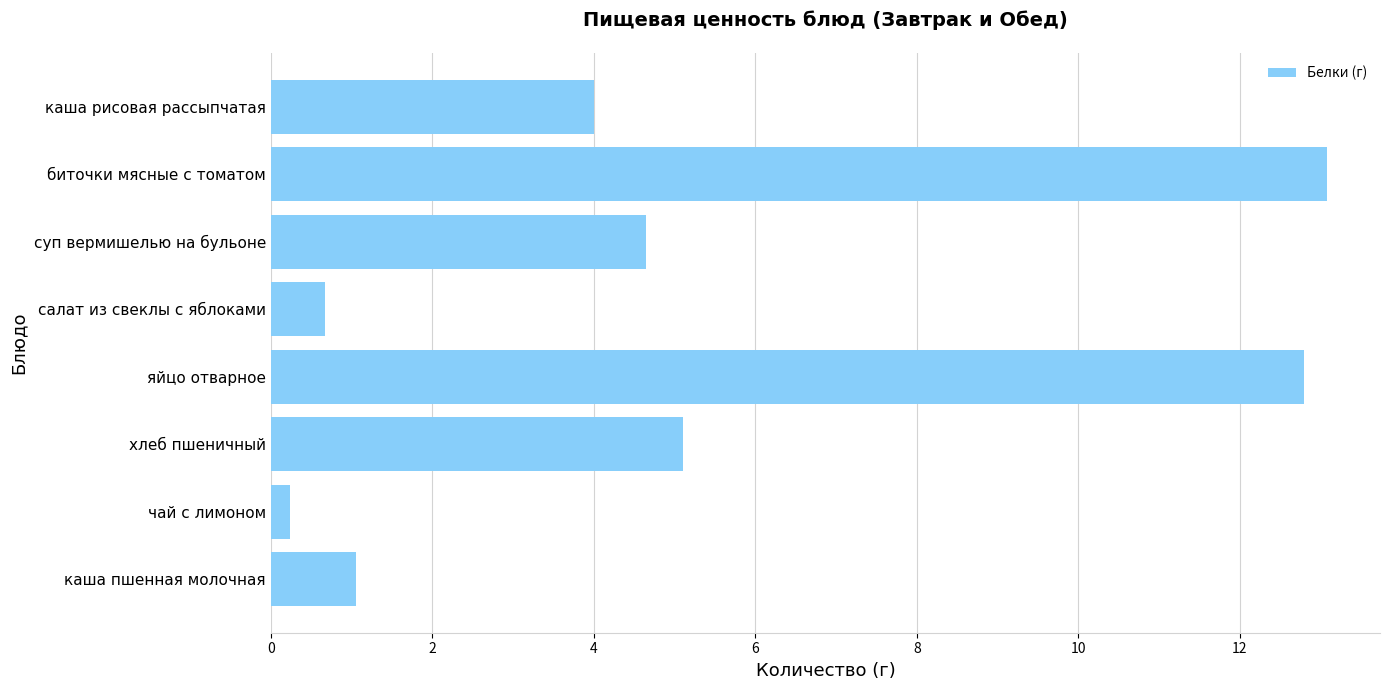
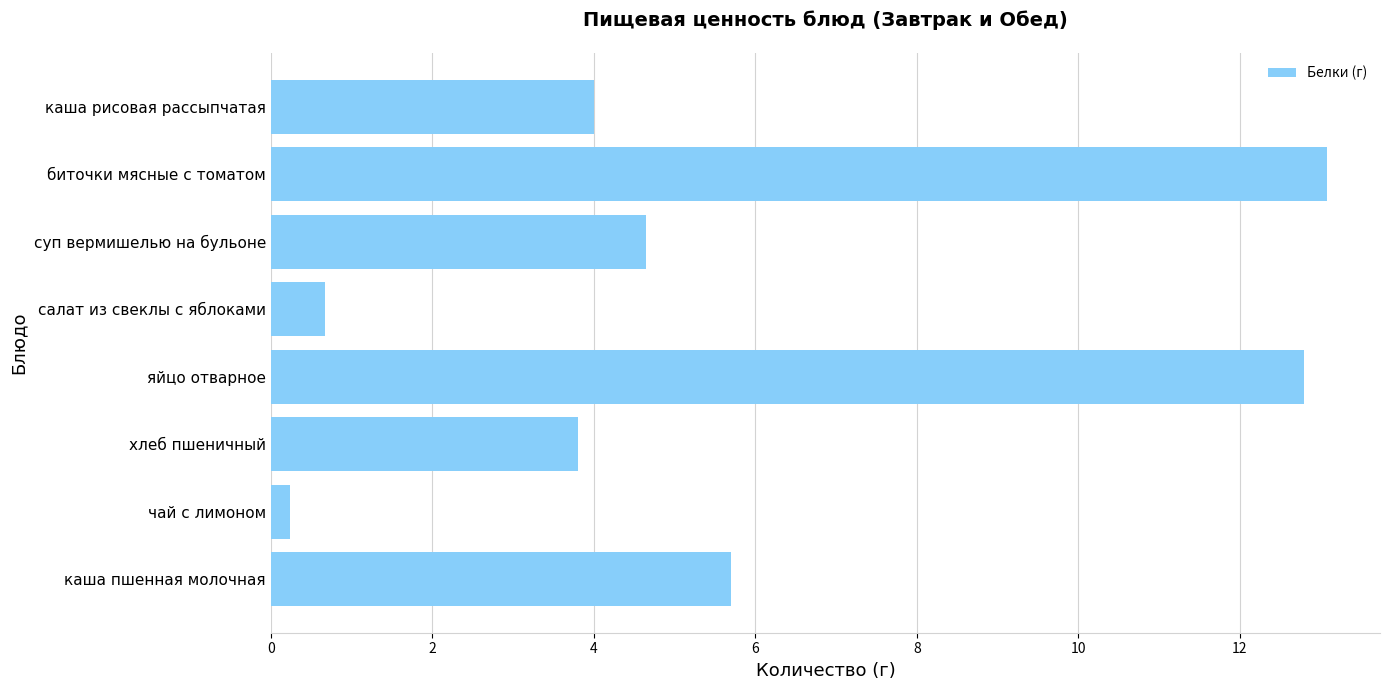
хлеб пшеничный: 5.1 -> 3.8
каша пшенная молочная: 1.1 -> 5.7
